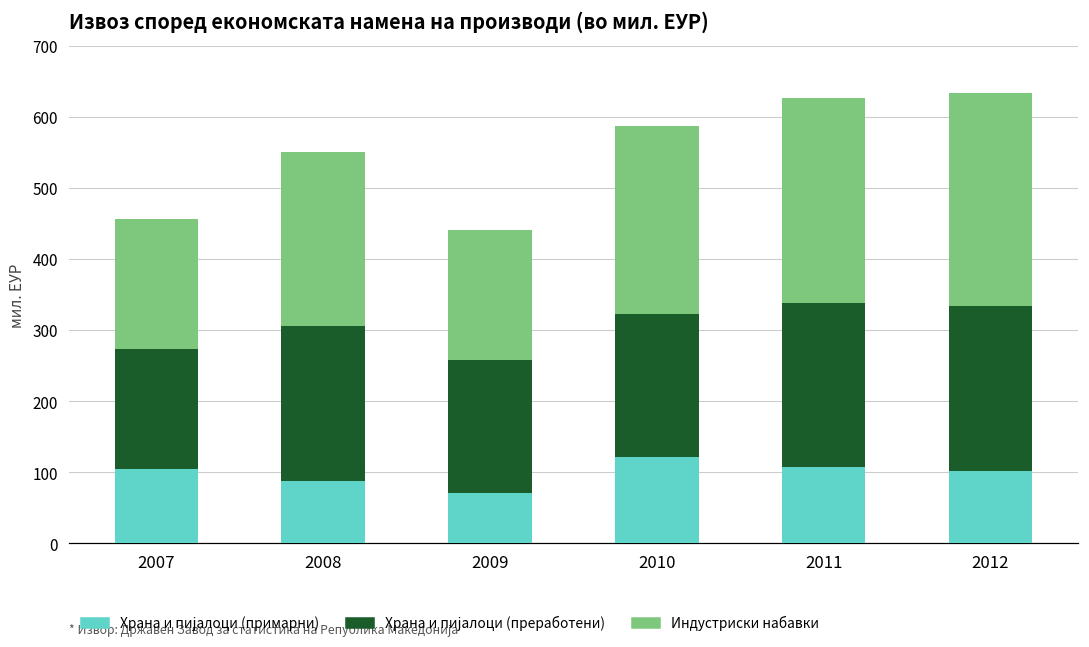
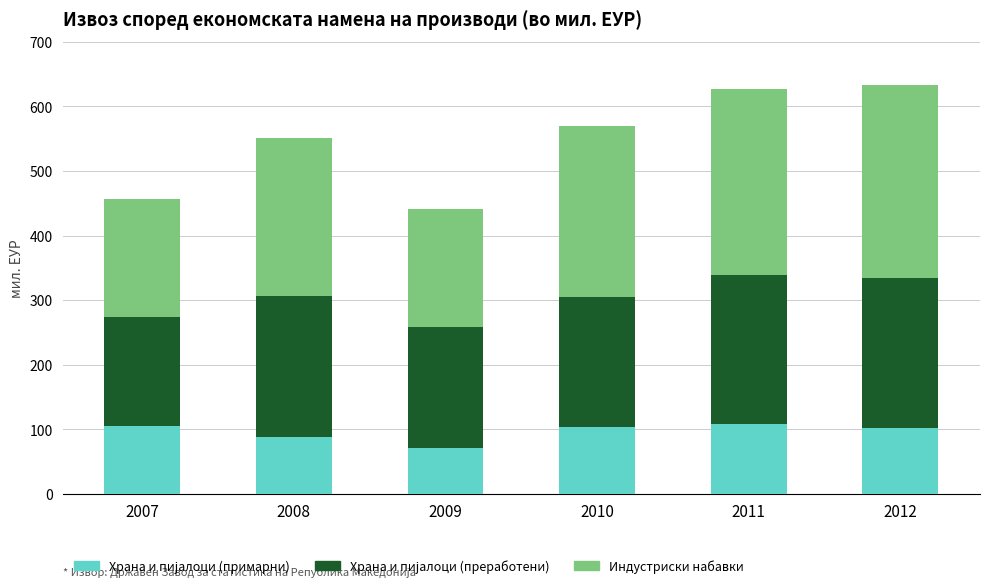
Храна и пијалоци (примарни), 2010: 120 -> 100
